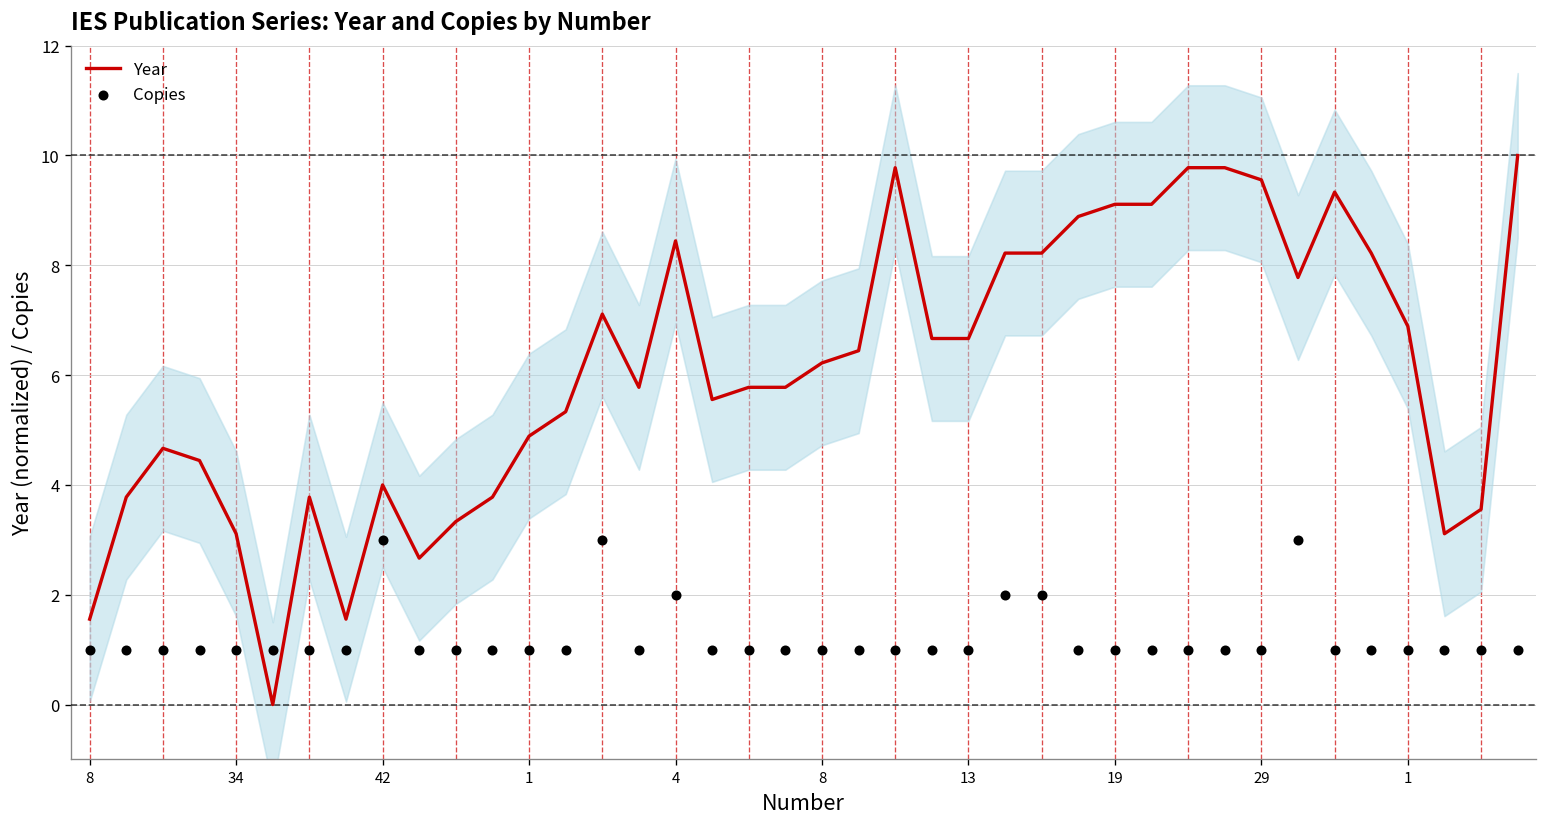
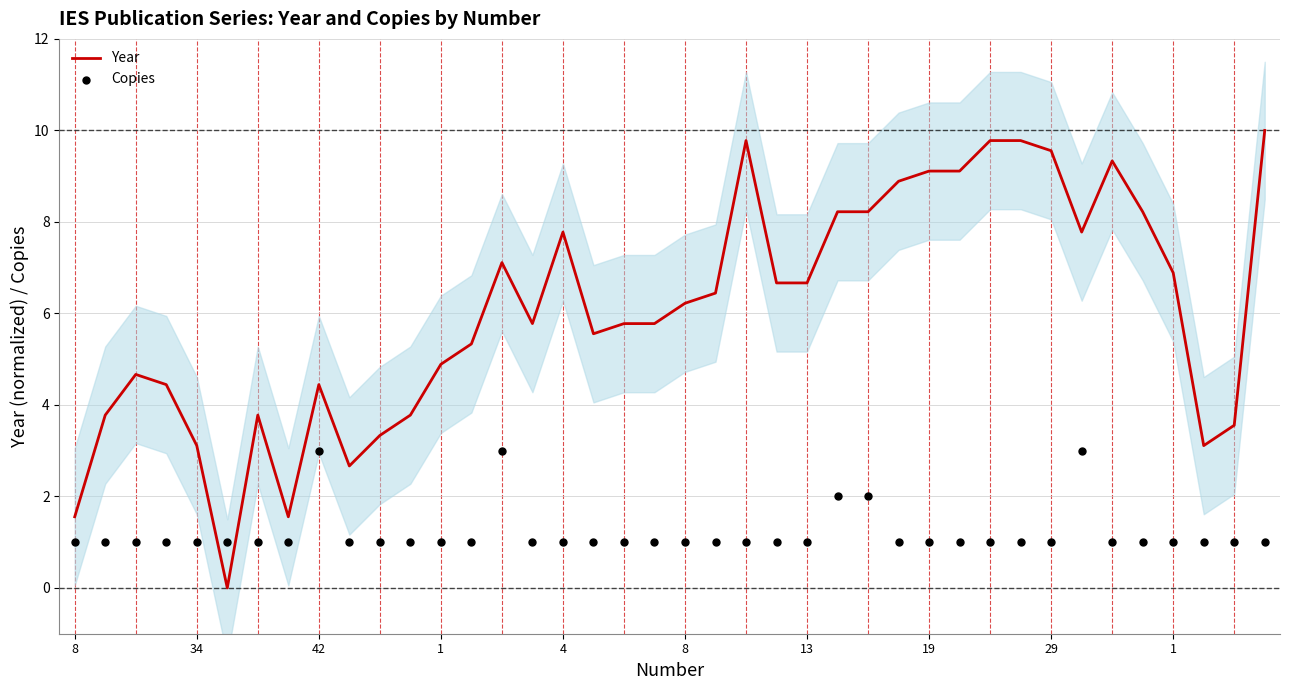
Year, 42: 4.0 -> 4.4
Year, 4: 8.4 -> 7.8
Copies, 4: 2 -> 1
